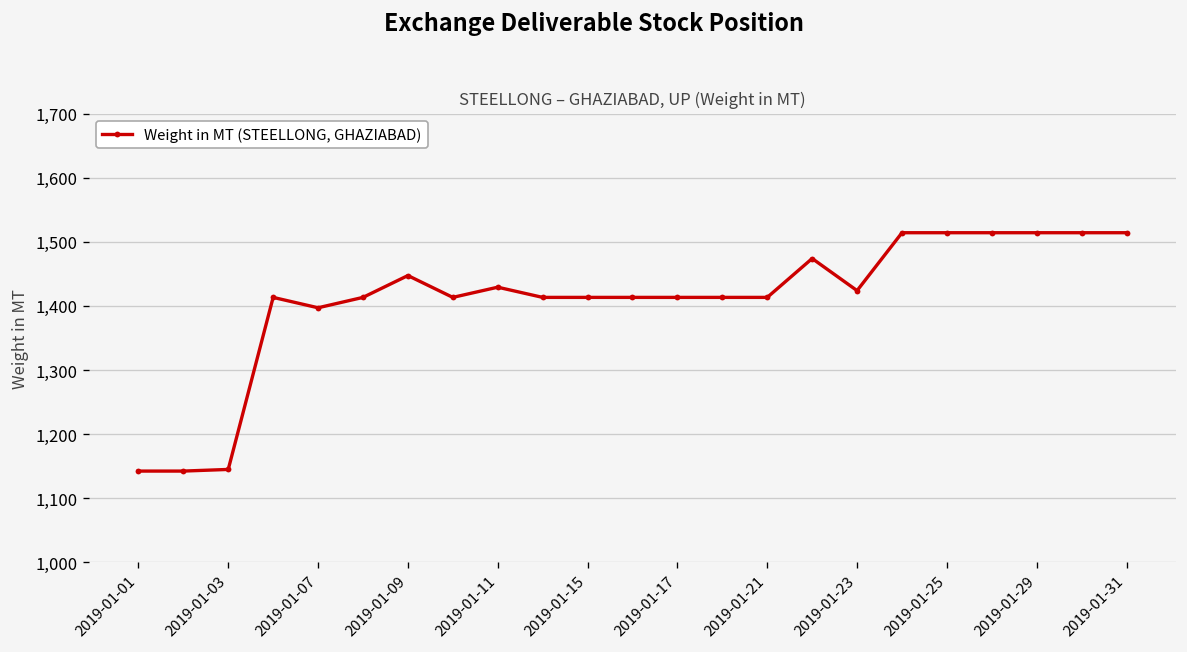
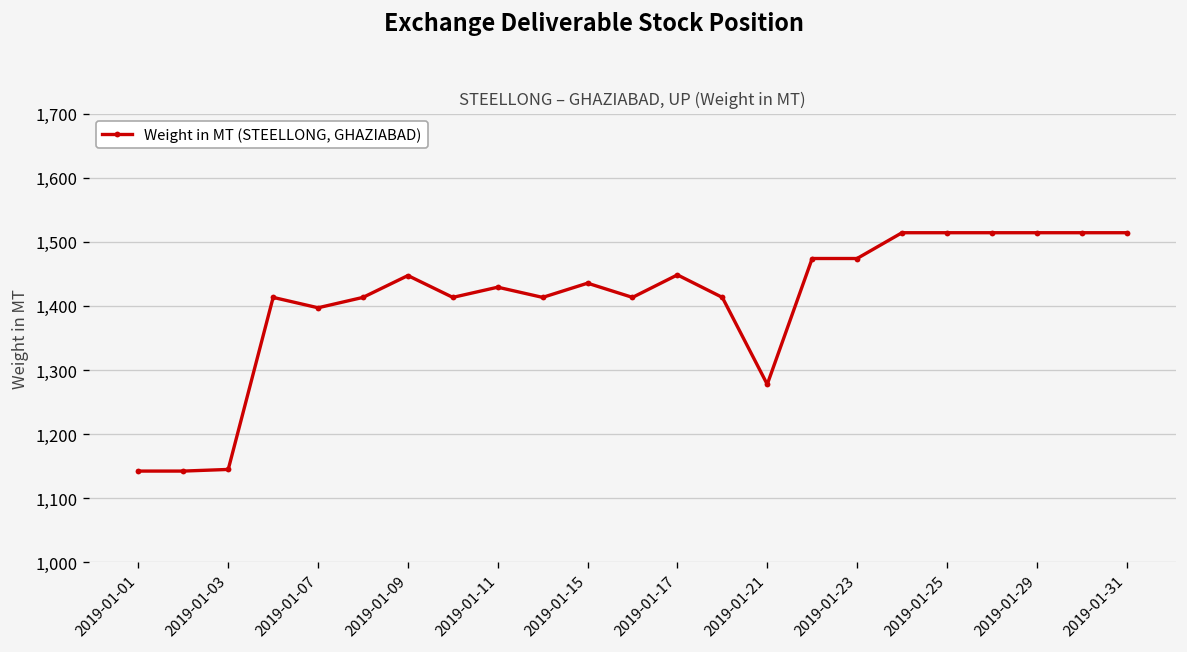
2019-01-15: 1,410 -> 1,440
2019-01-17: 1,410 -> 1,450
2019-01-21: 1,410 -> 1,280
2019-01-23: 1,420 -> 1,470
